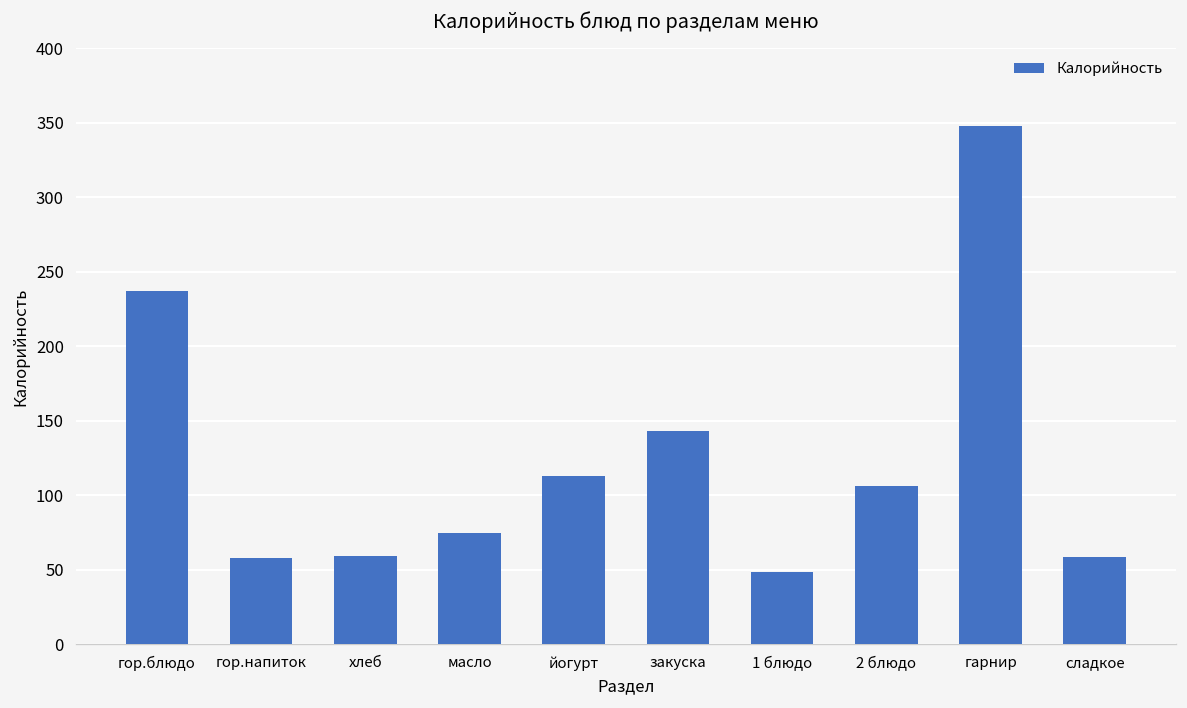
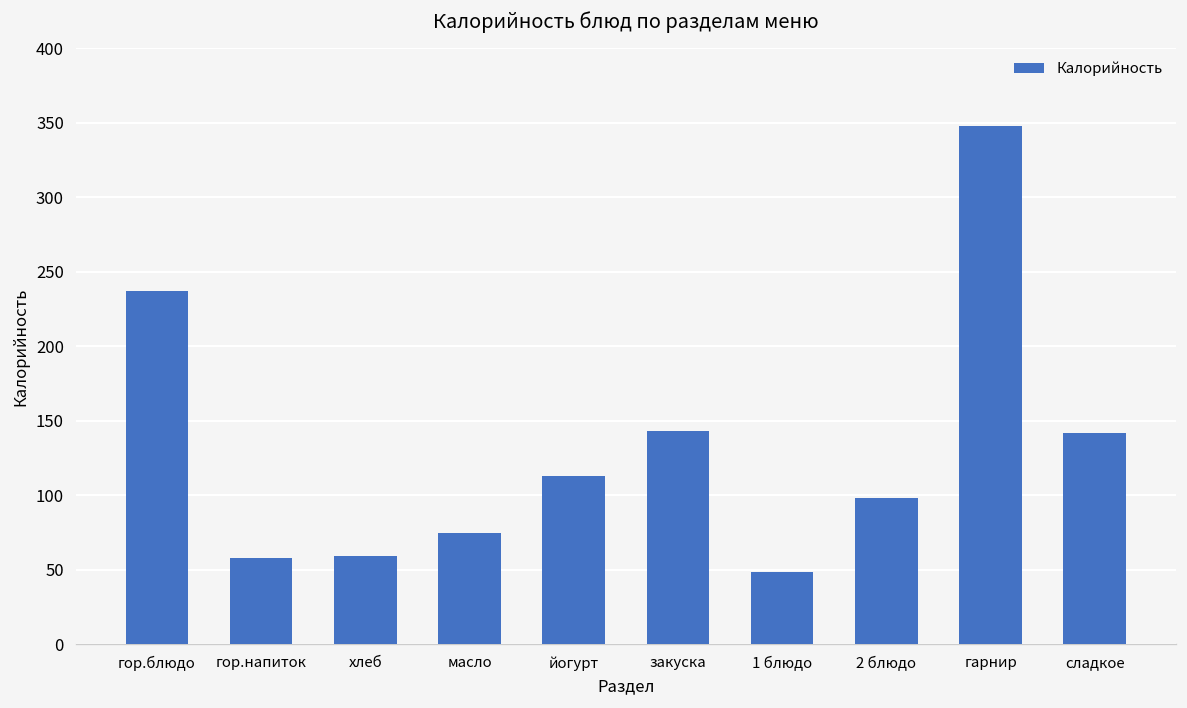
2 блюдо: 106 -> 98
сладкое: 59 -> 142
